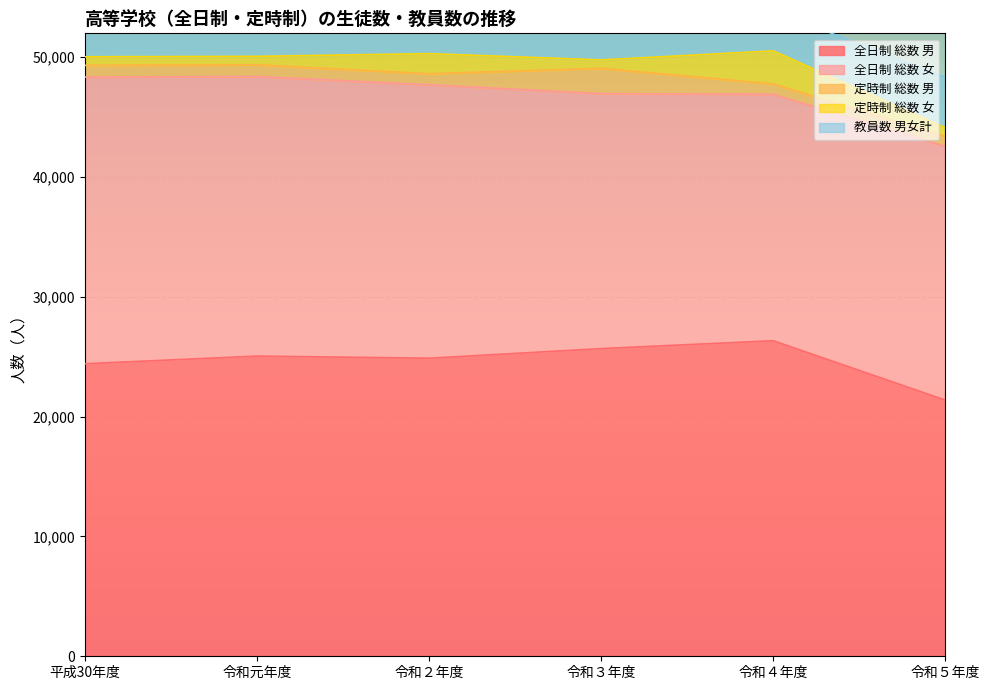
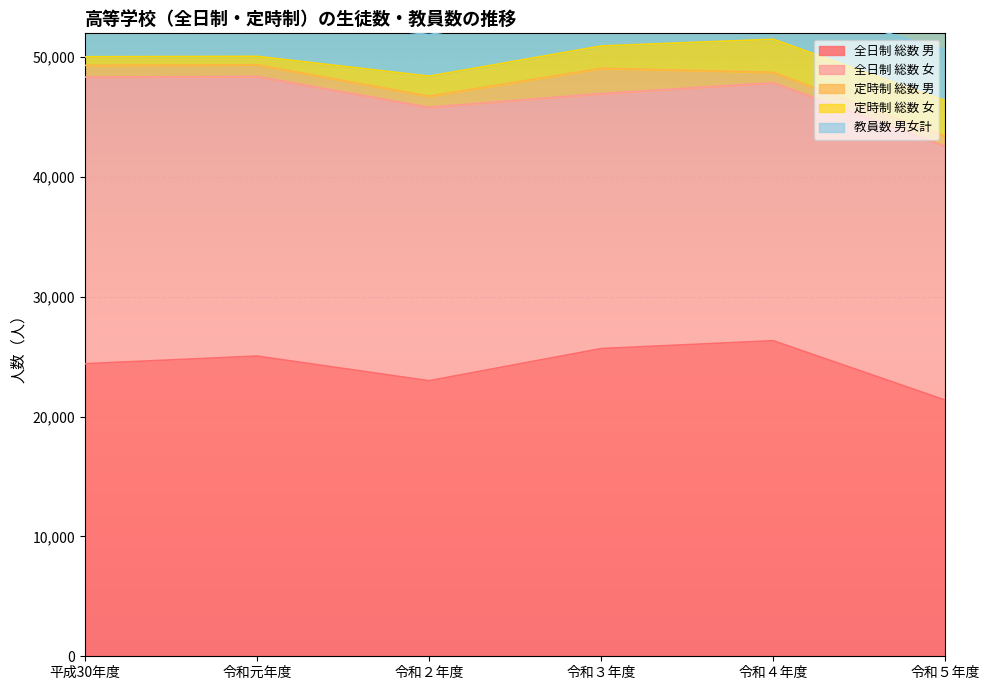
全日制 総数 男, 令和２年度: 24,900 -> 23,000
定時制 総数 女, 令和３年度: 700 -> 1,900
全日制 総数 女, 令和４年度: 20,600 -> 21,500
定時制 総数 女, 令和５年度: 700 -> 3,000
